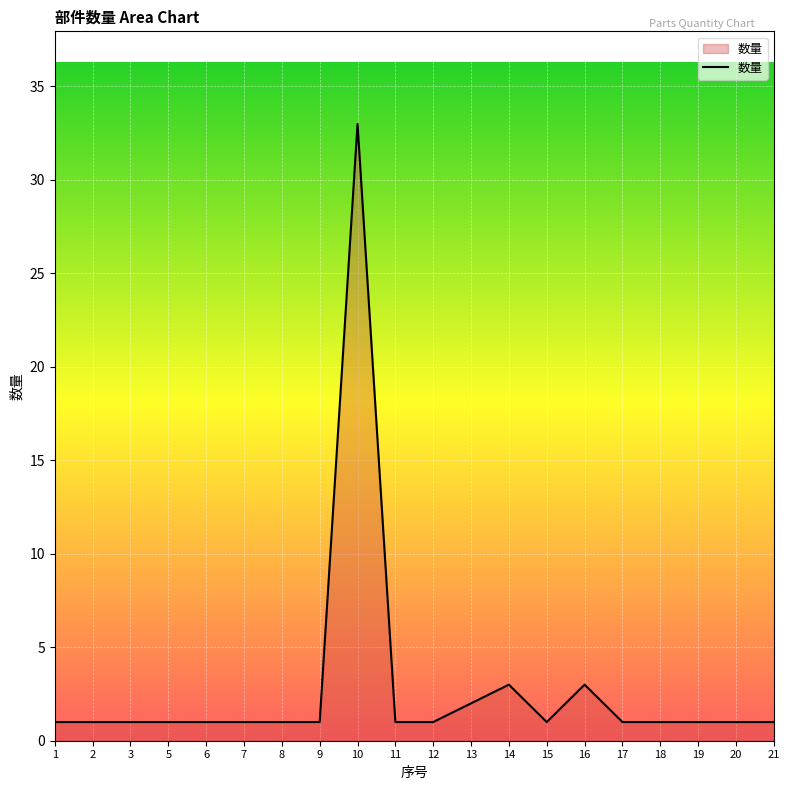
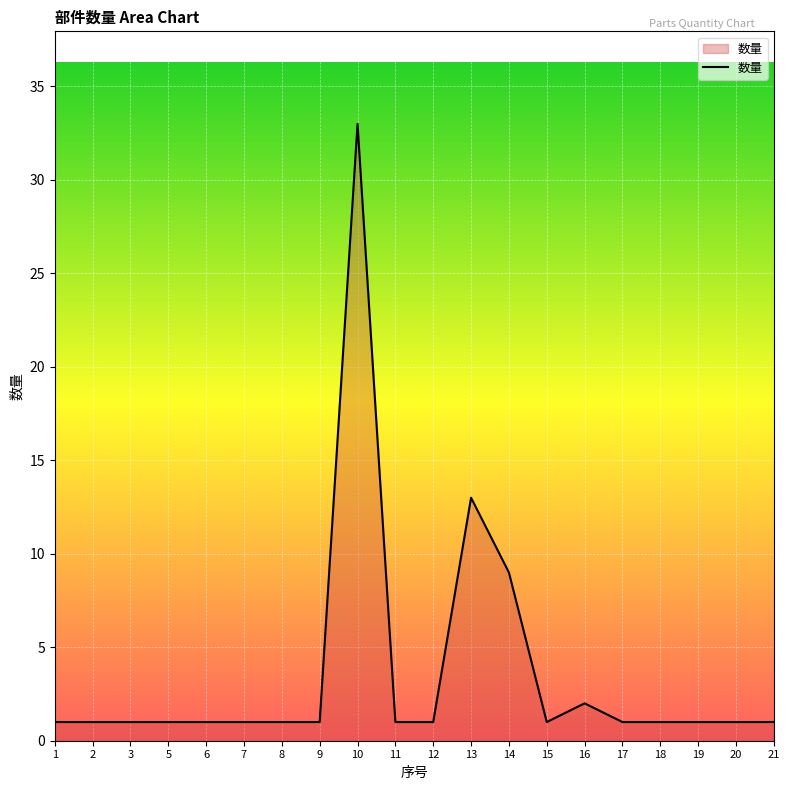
13: 2 -> 13
14: 3 -> 9
16: 3 -> 2
